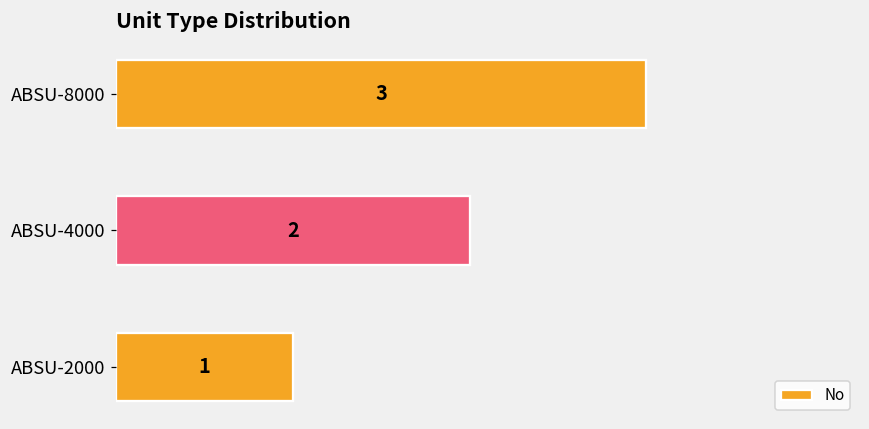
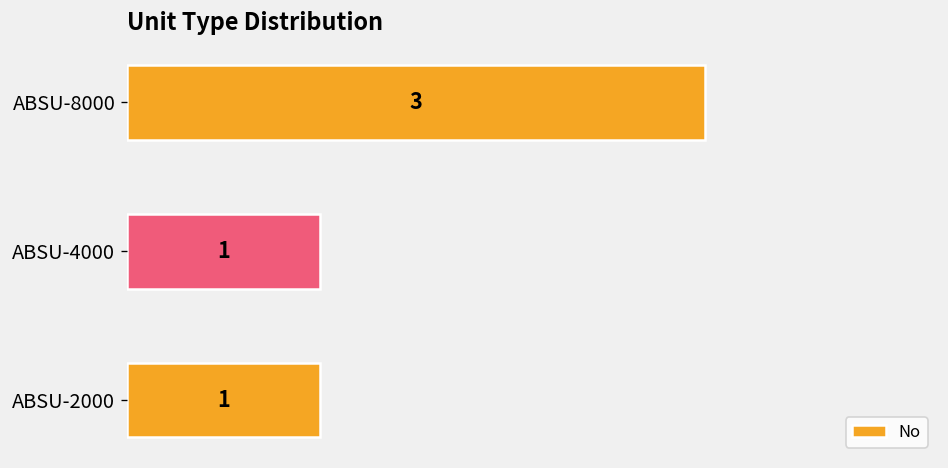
ABSU-4000: 2 -> 1
